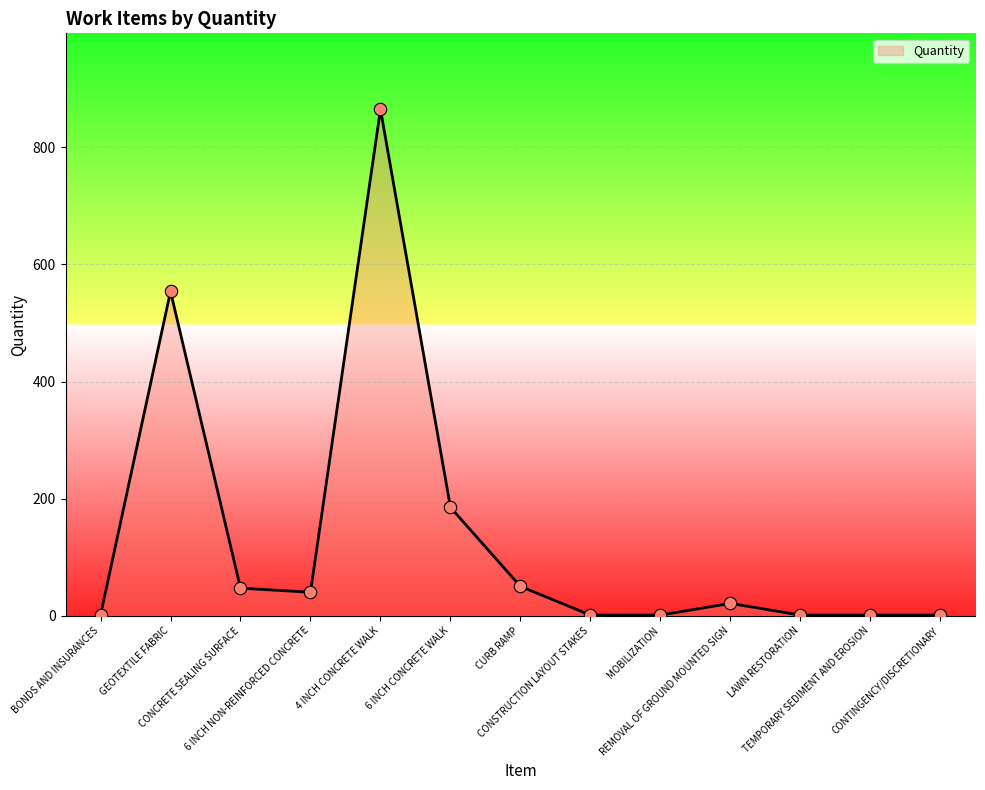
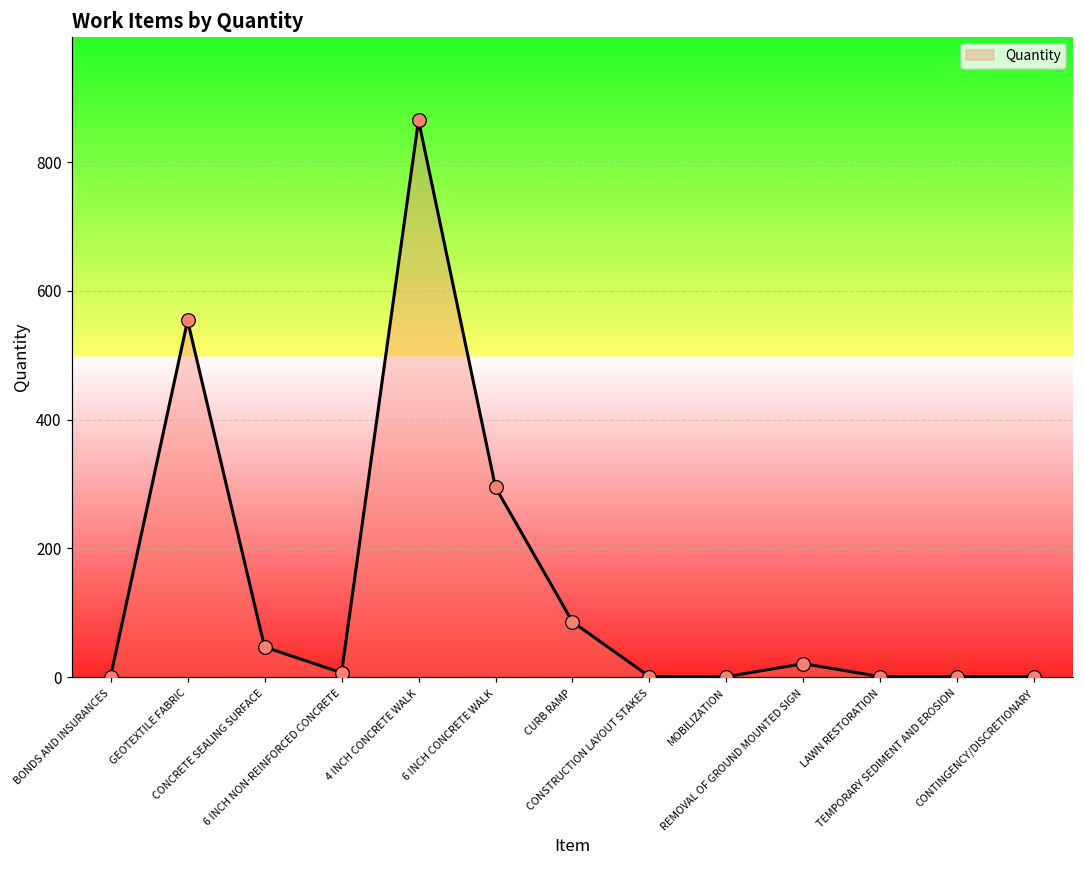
6 INCH NON-REINFORCED CONCRETE: 40 -> 10
6 INCH CONCRETE WALK: 190 -> 300
CURB RAMP: 50 -> 90
